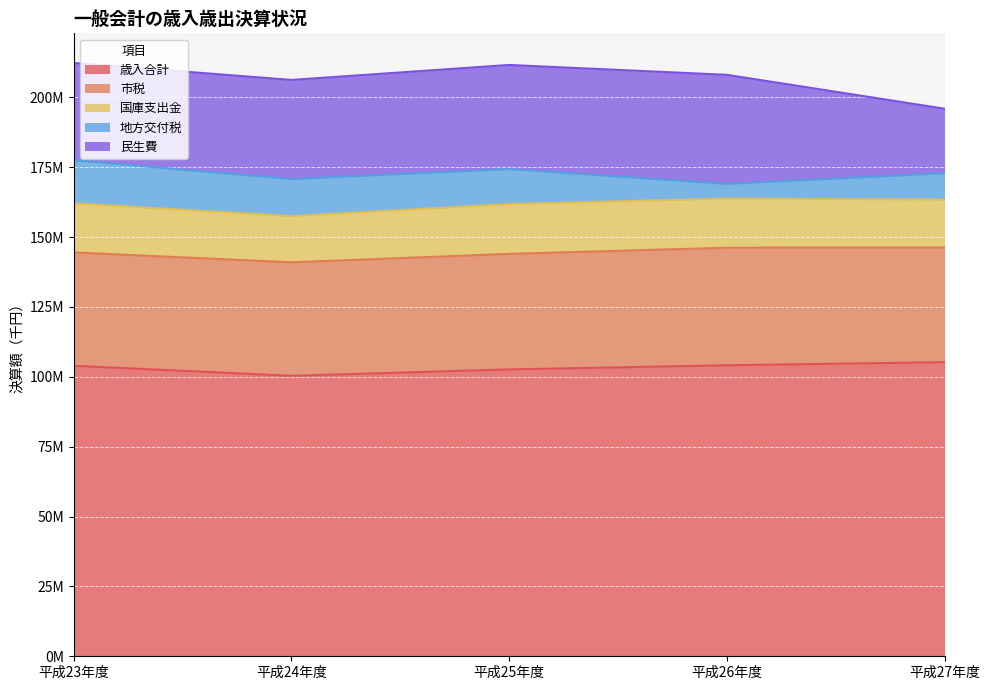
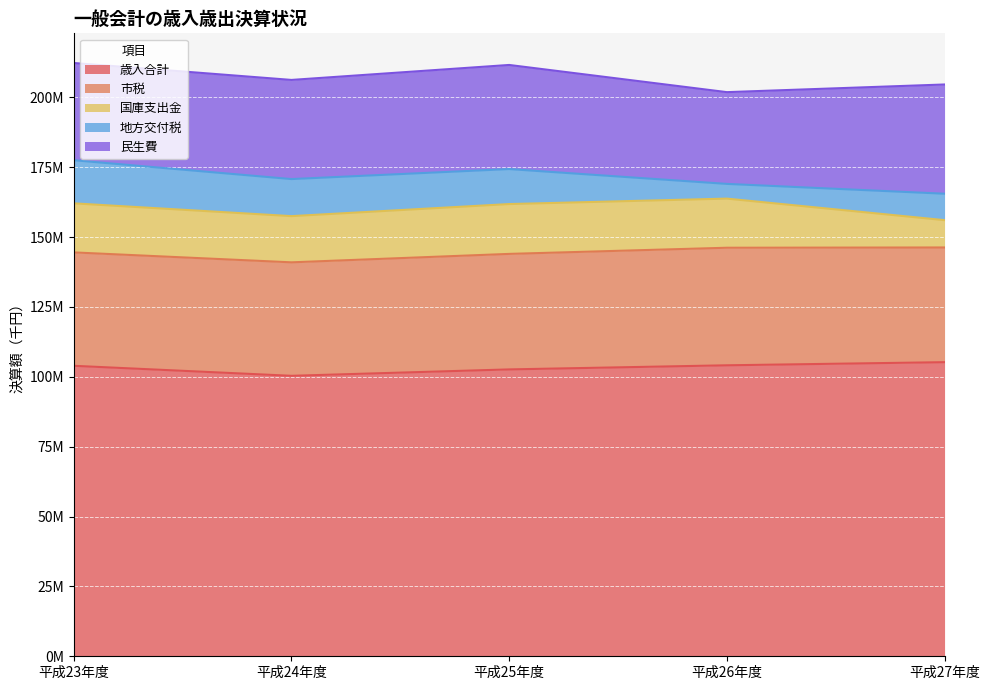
民生費, 平成26年度: 39000000 -> 33000000
国庫支出金, 平成27年度: 17000000 -> 10000000
民生費, 平成27年度: 23000000 -> 39000000
